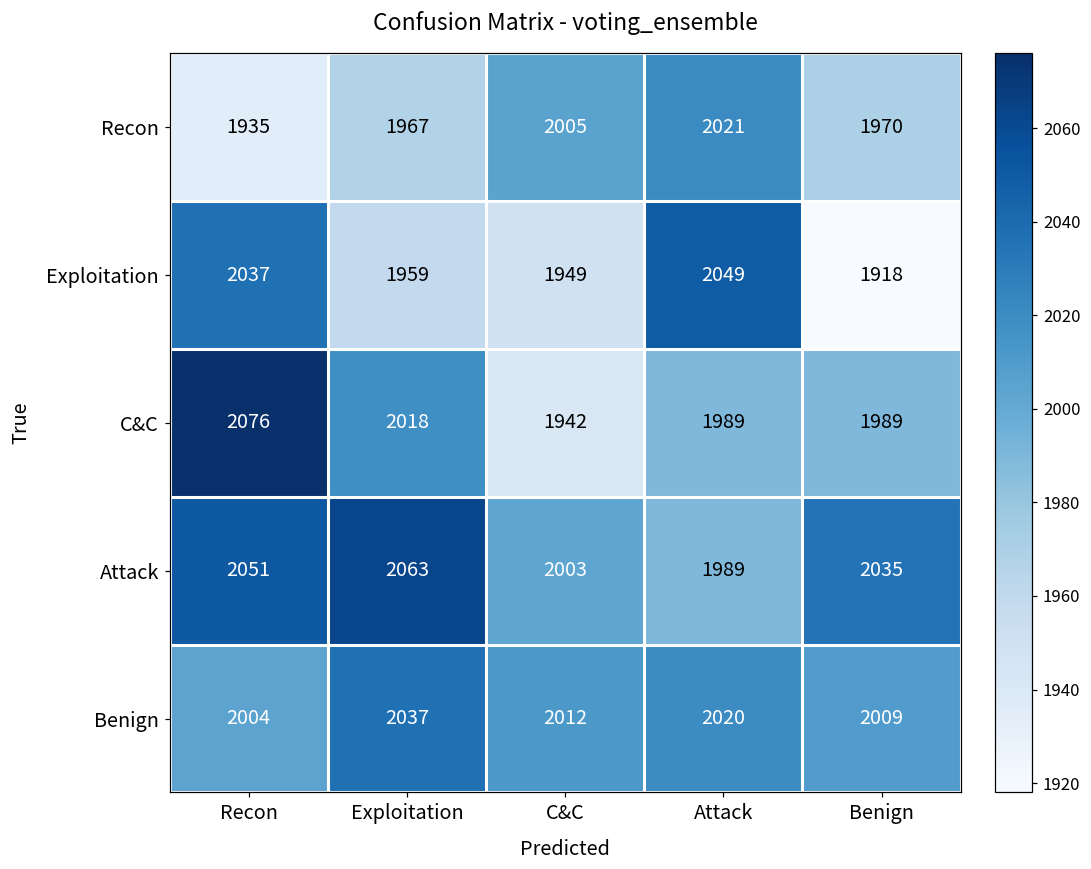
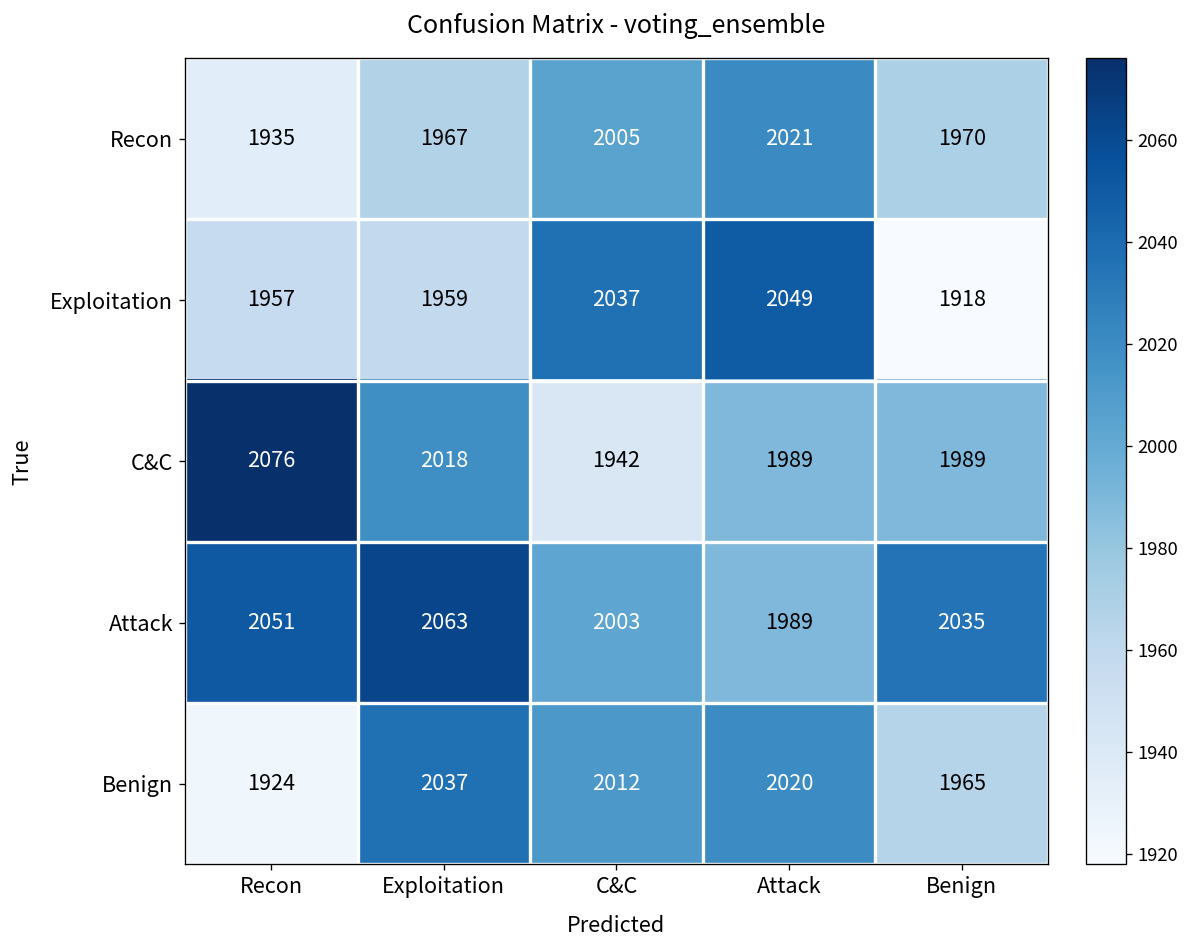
Exploitation, Recon: 2037 -> 1957
Exploitation, C&C: 1949 -> 2037
Benign, Recon: 2004 -> 1924
Benign, Benign: 2009 -> 1965
